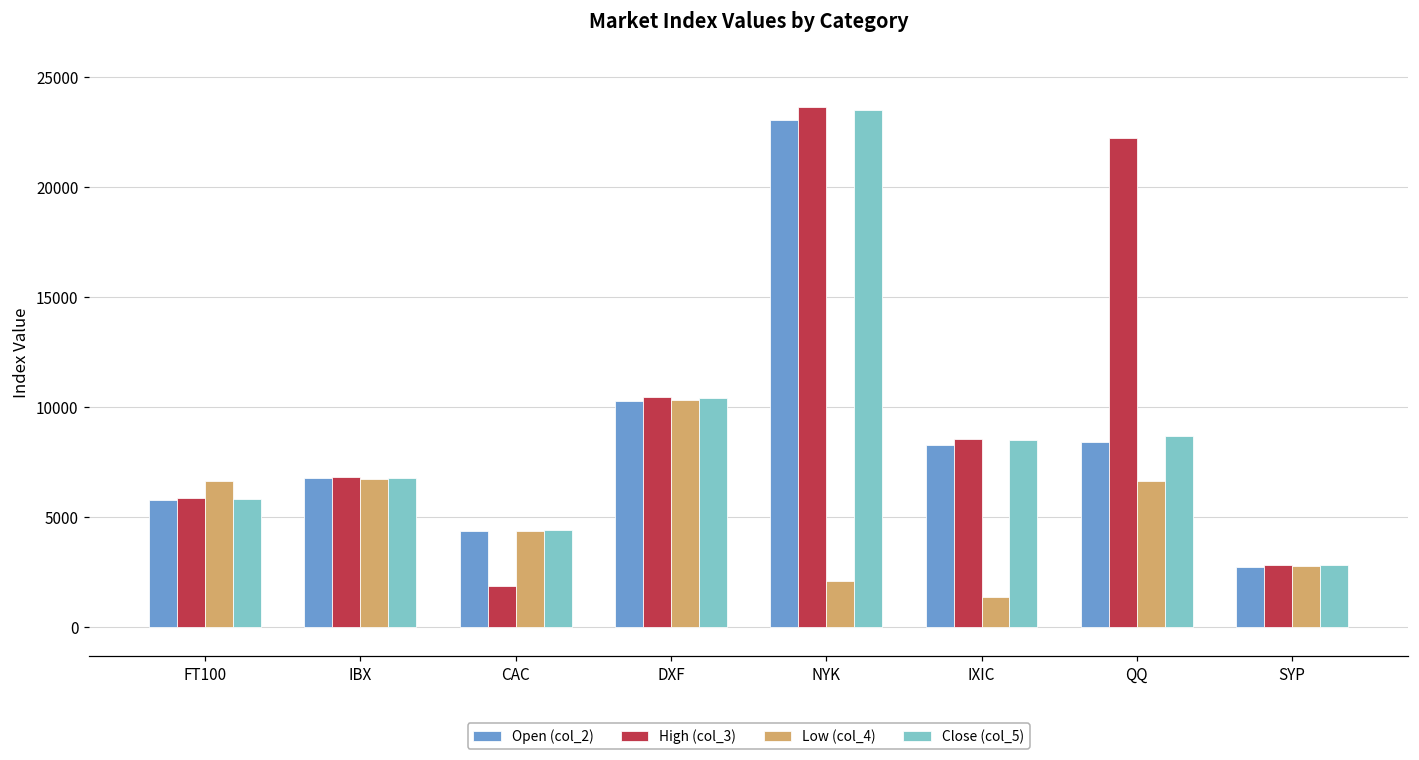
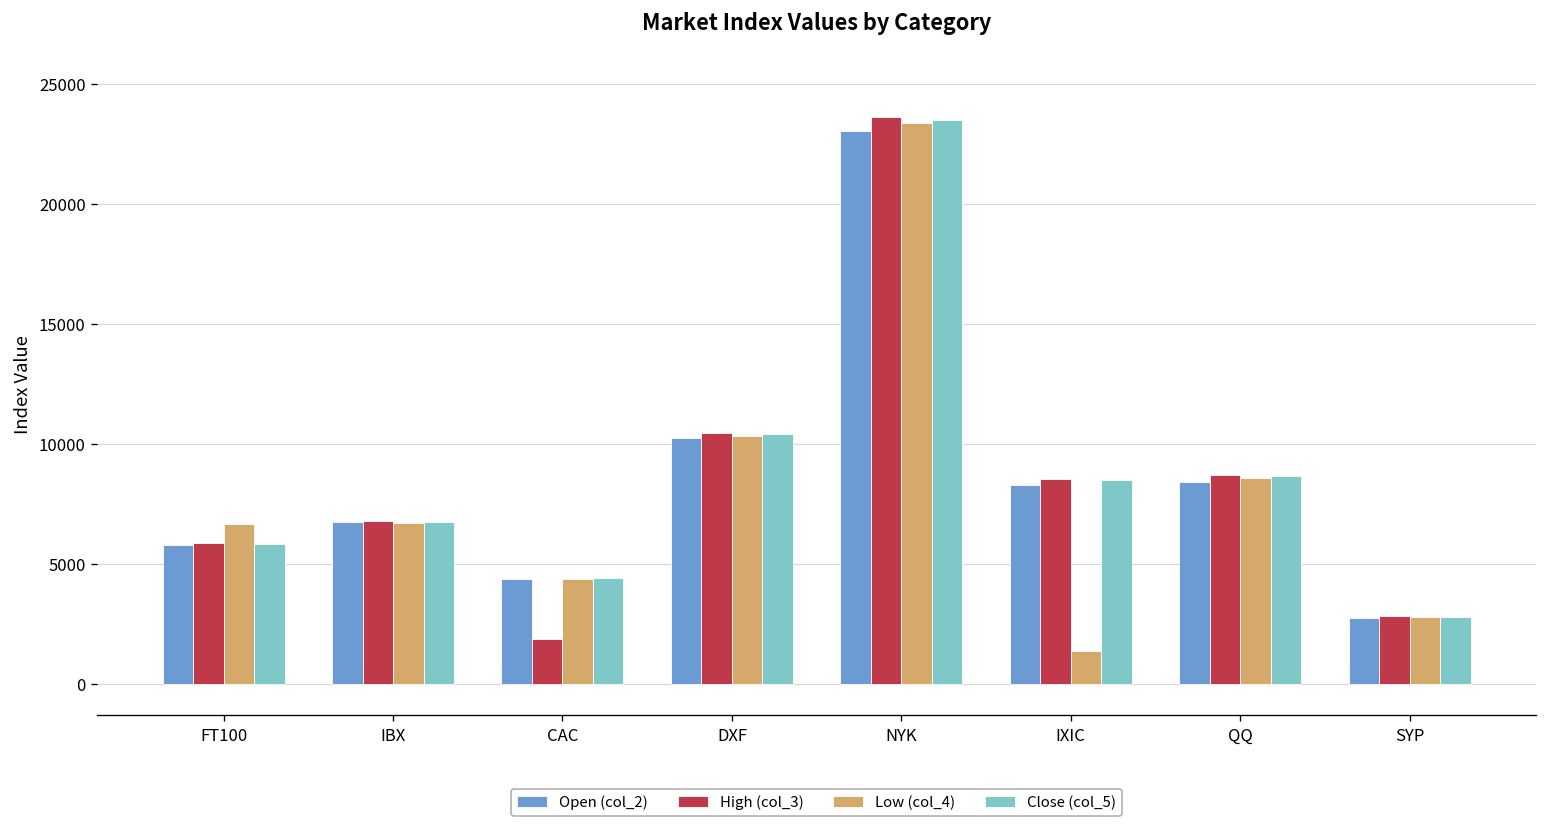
Low (col_4), NYK: 2100 -> 23300
High (col_3), QQ: 22200 -> 8700
Low (col_4), QQ: 6600 -> 8600
